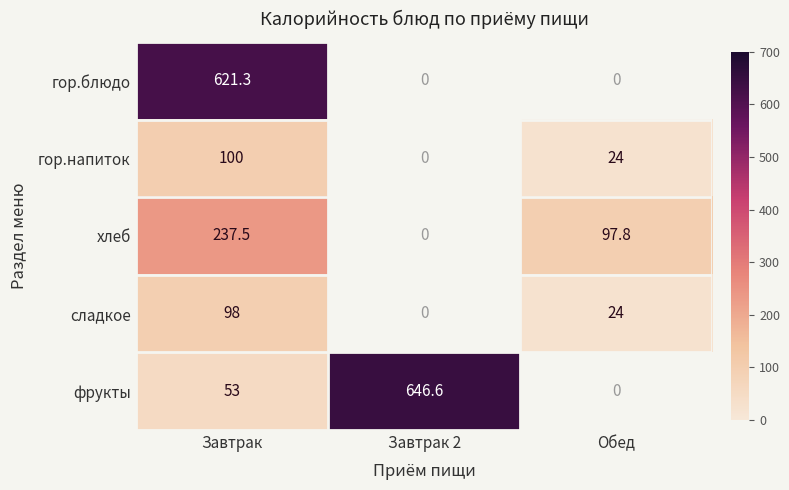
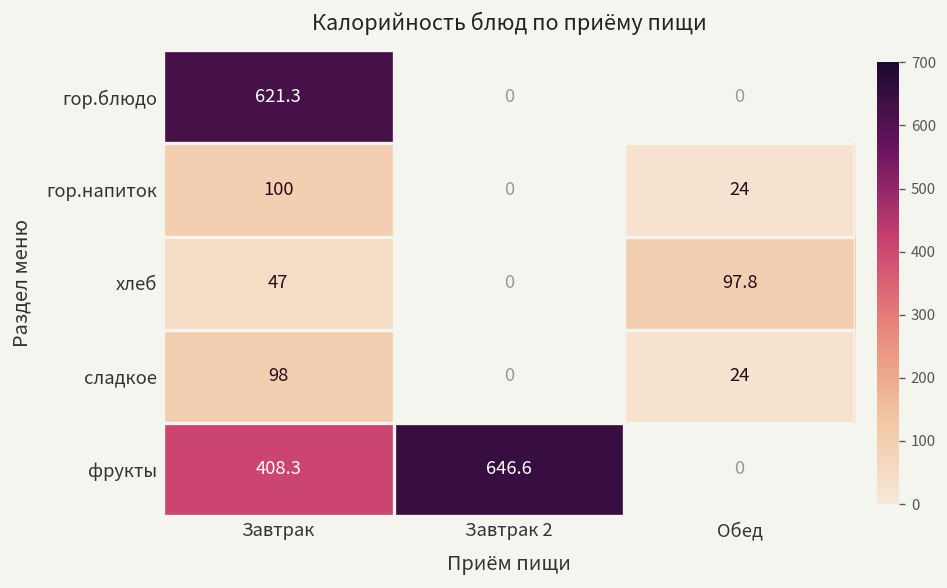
хлеб, Завтрак: 237.5 -> 47
фрукты, Завтрак: 53 -> 408.3
